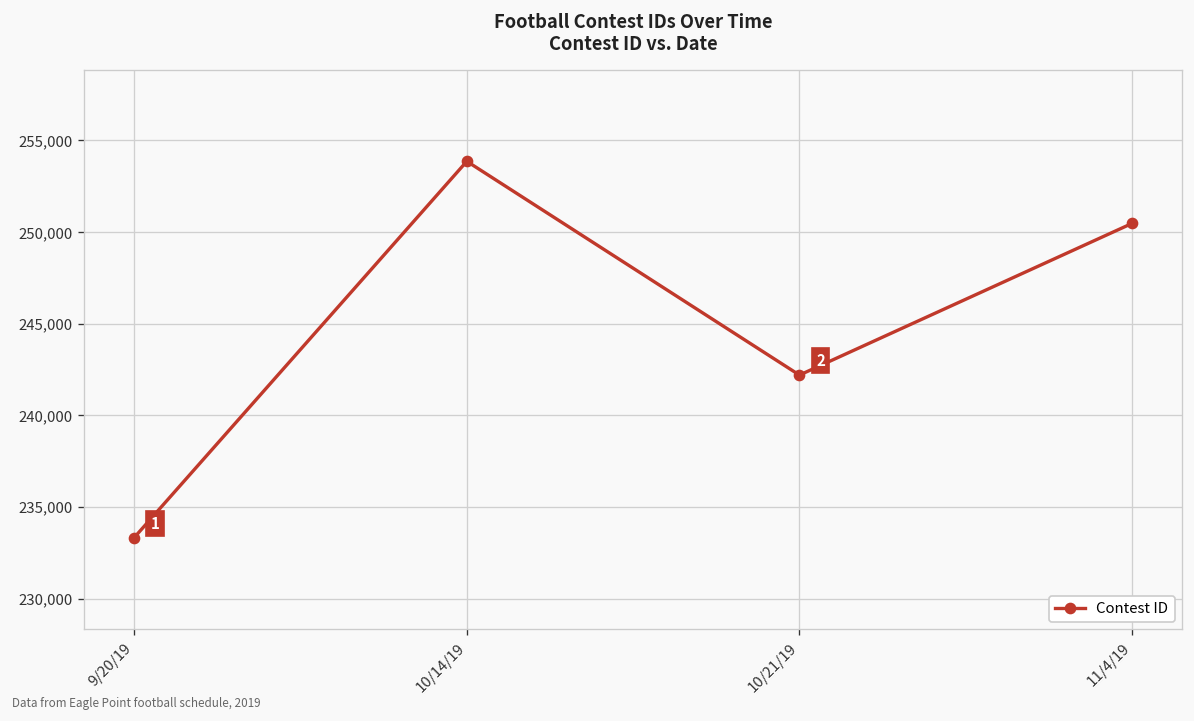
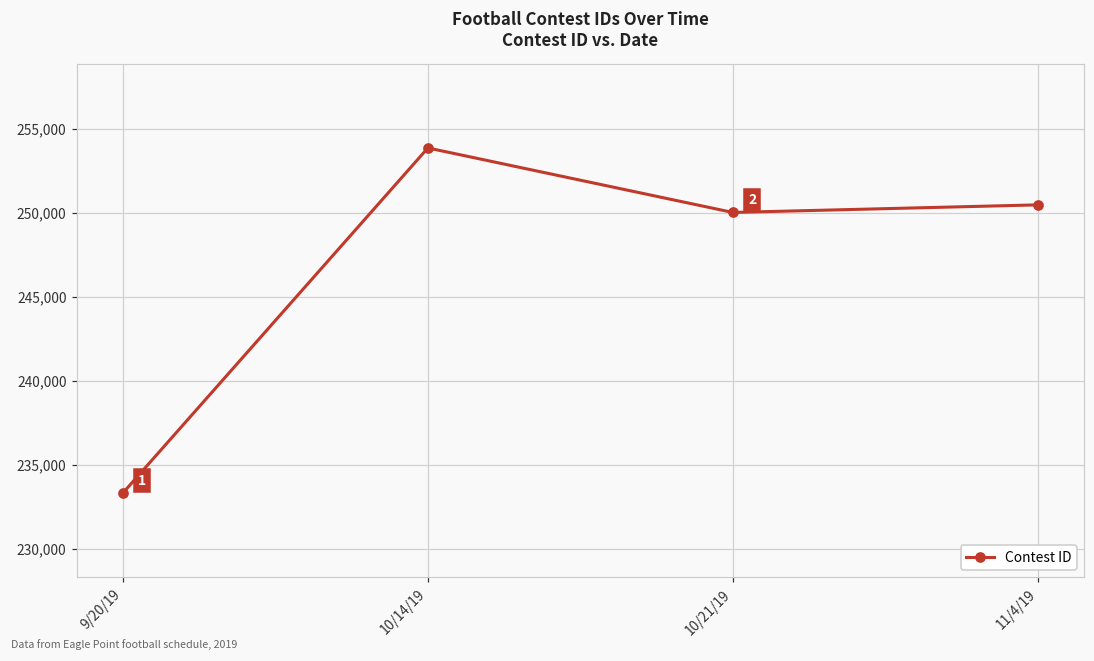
10/21/19: 242,200 -> 250,000
